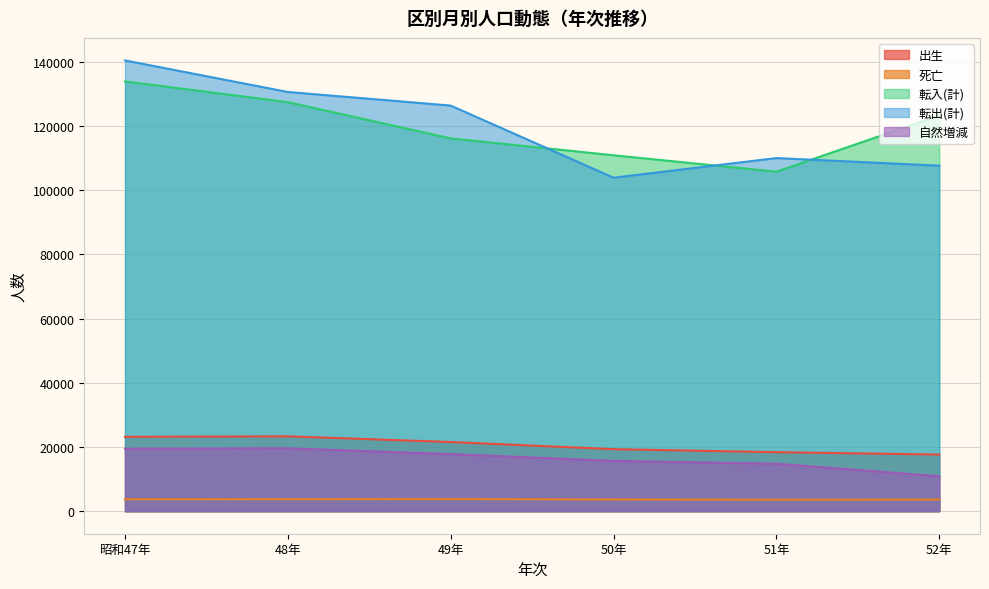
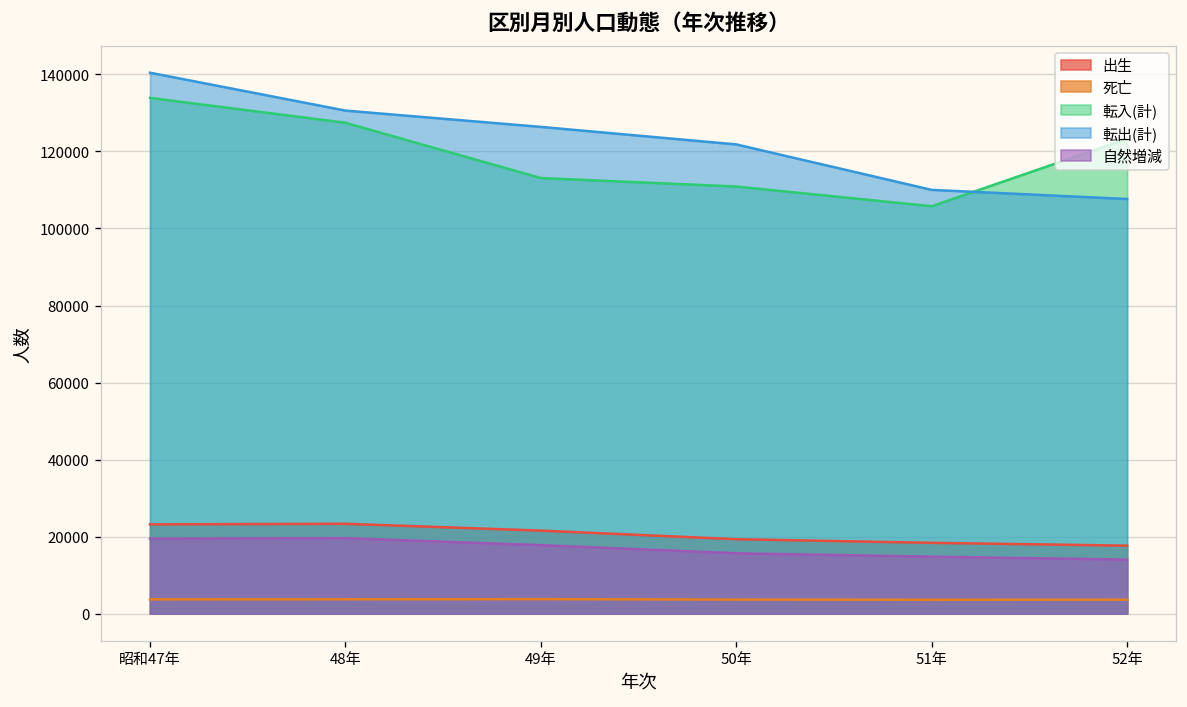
転入(計), 49年: 116000 -> 113000
転出(計), 50年: 104000 -> 122000
自然増減, 52年: 11000 -> 14000
